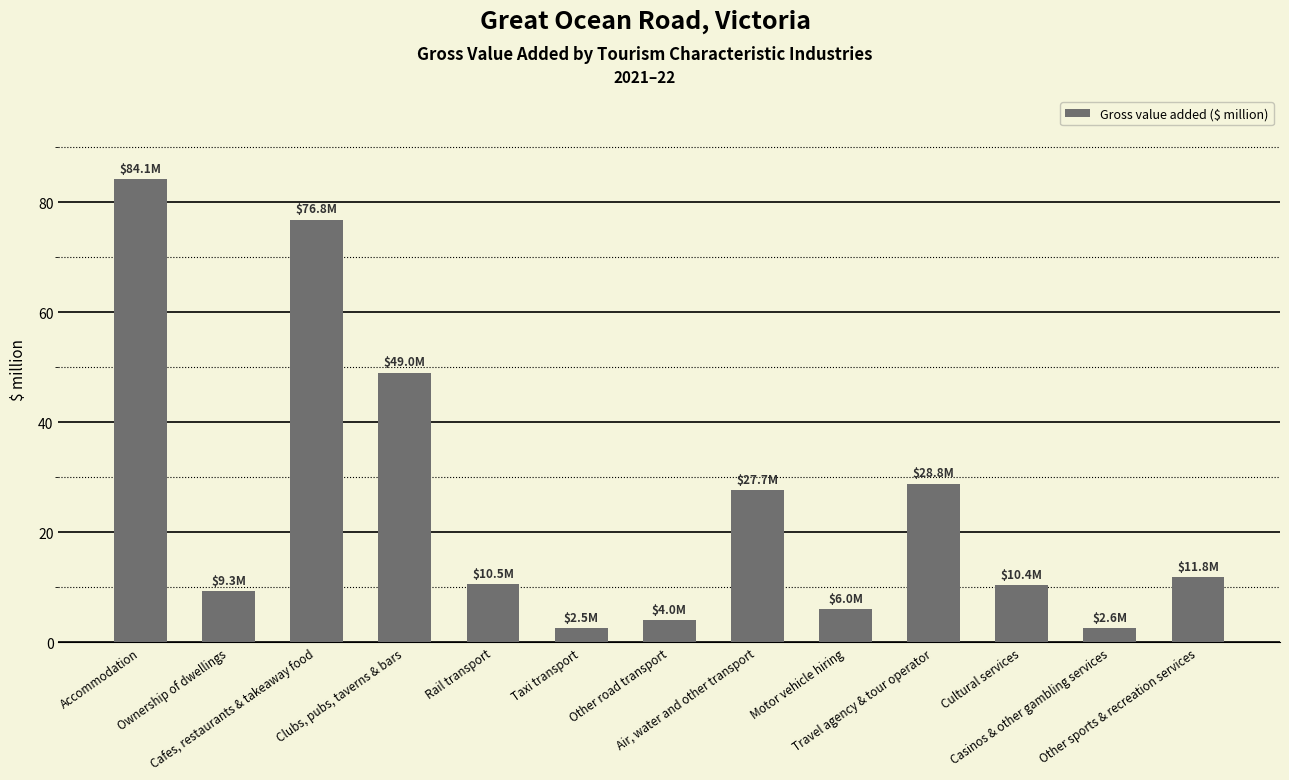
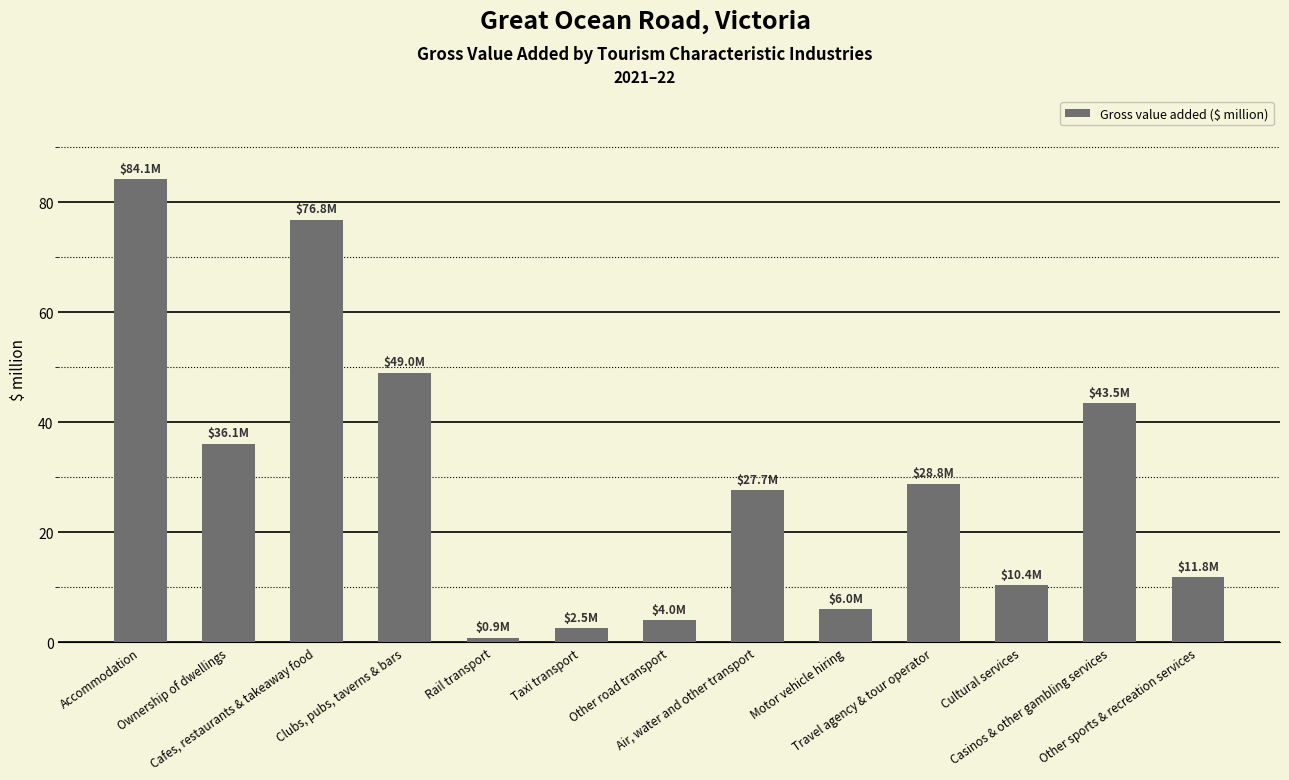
Ownership of dwellings: $9.3M -> $36.1M
Rail transport: $10.5M -> $0.9M
Casinos & other gambling services: $2.6M -> $43.5M
